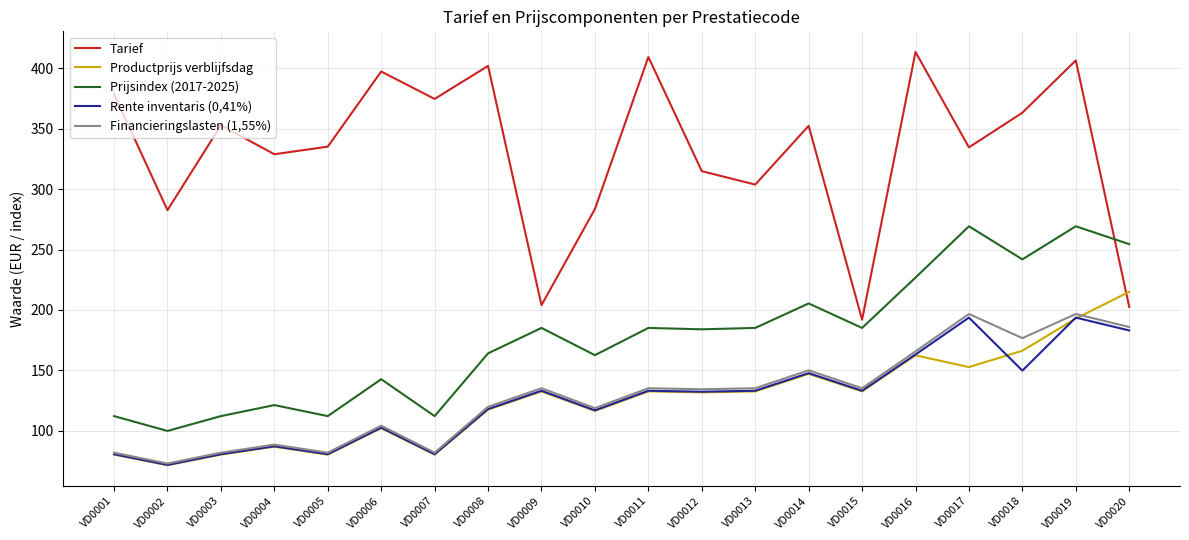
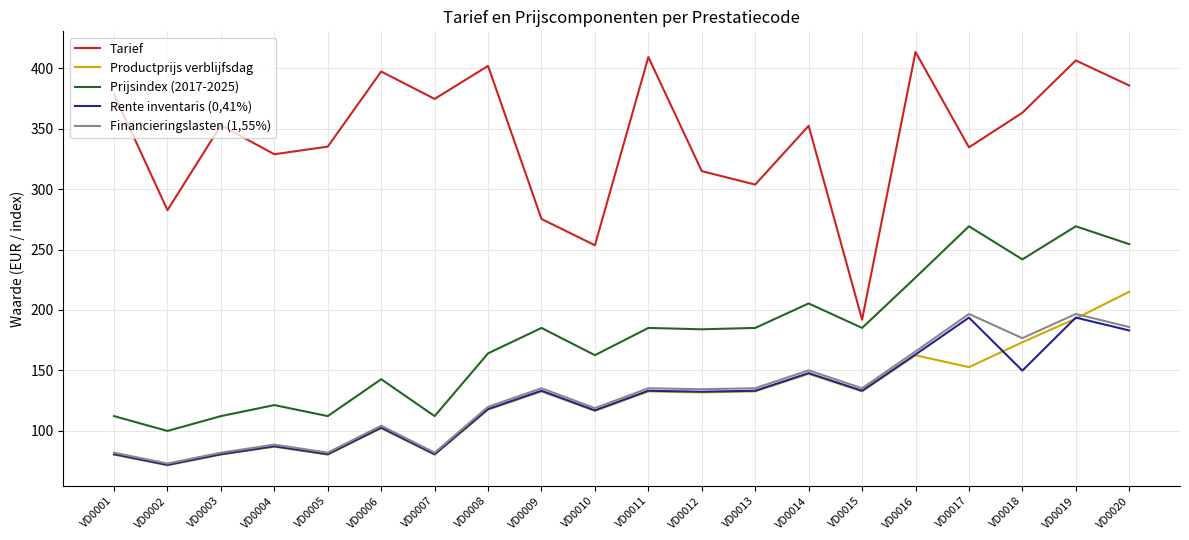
Tarief, VD0009: 204 -> 275
Tarief, VD0010: 283 -> 253
Productprijs verblijfsdag, VD0018: 166 -> 173
Tarief, VD0020: 203 -> 386
